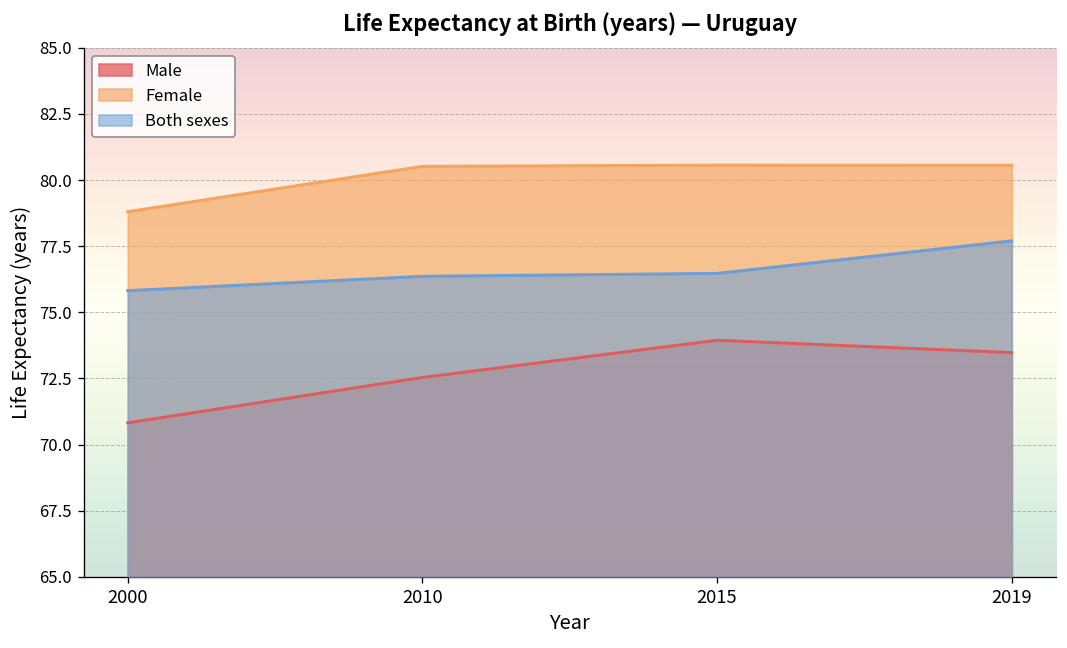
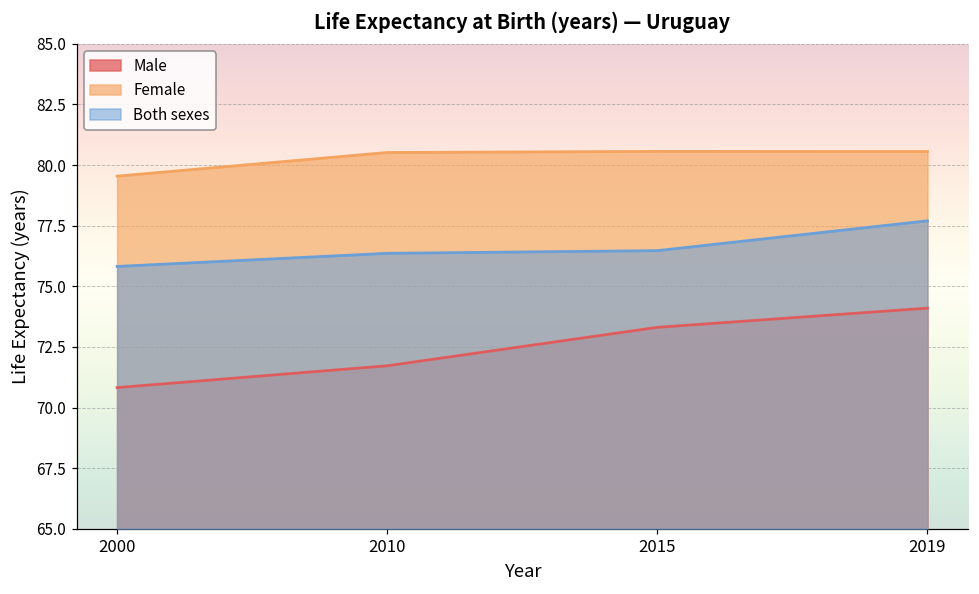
Female, 2000: 78.8 -> 79.5
Male, 2010: 72.5 -> 71.7
Male, 2015: 73.9 -> 73.3
Male, 2019: 73.5 -> 74.1
